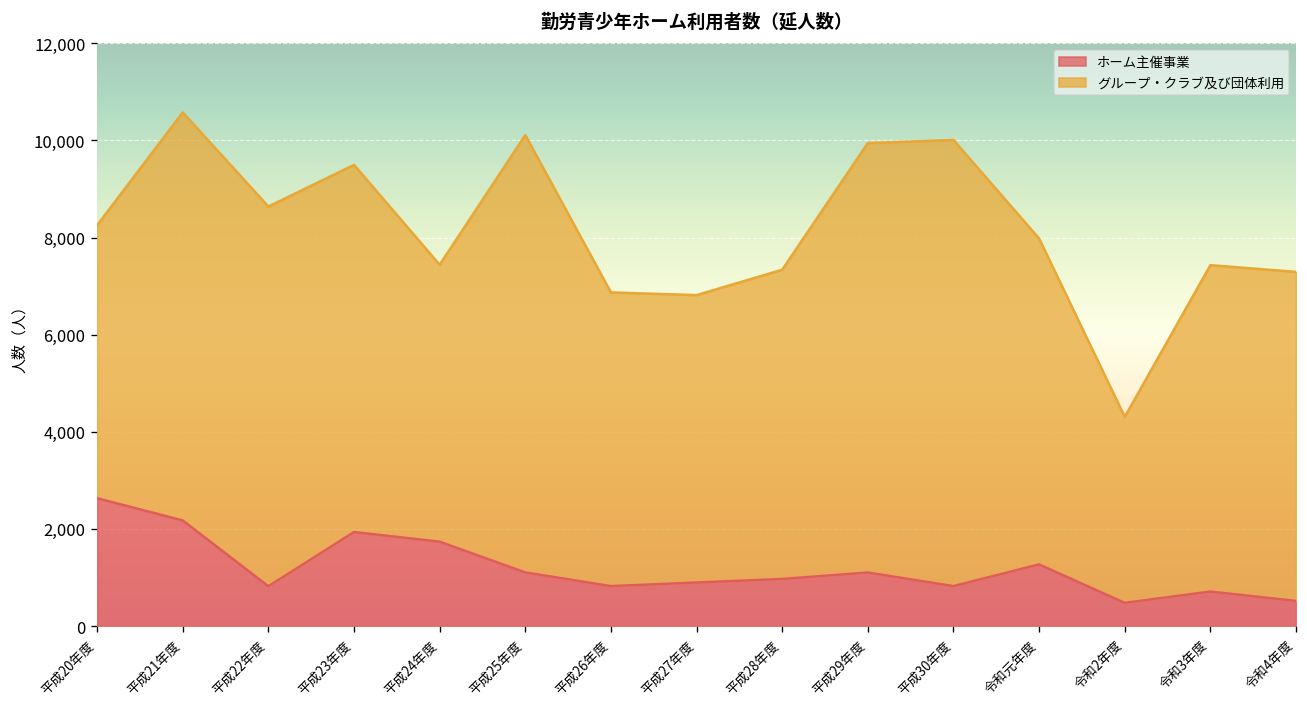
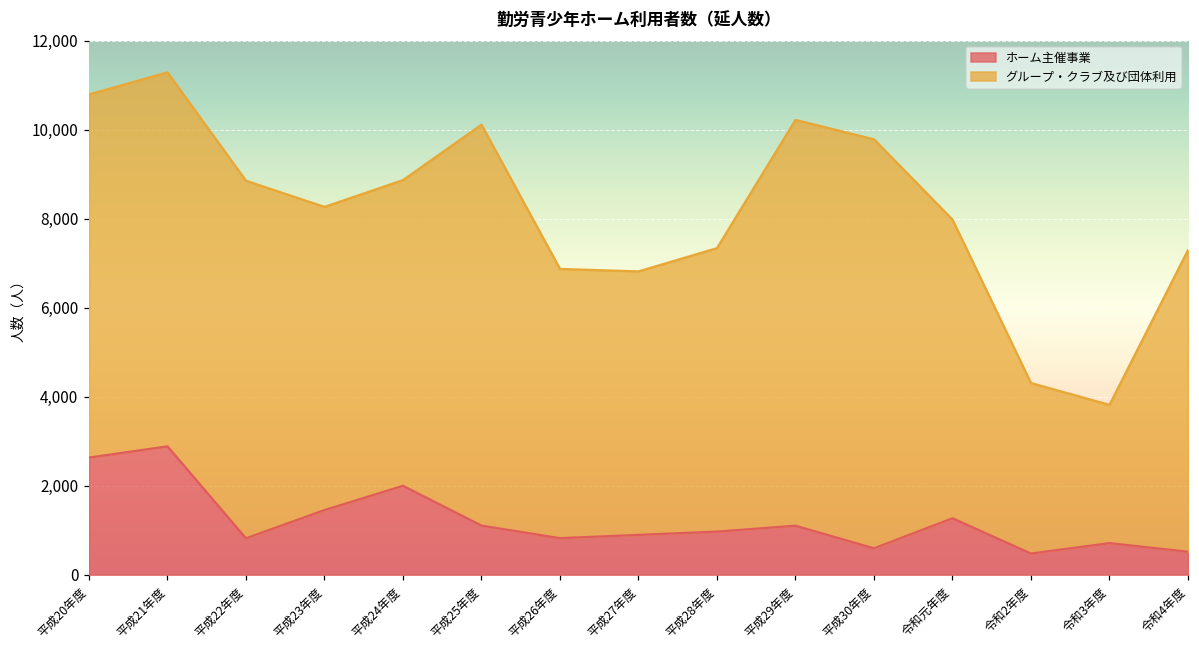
グループ・クラブ及び団体利用, 平成20年度: 5,600 -> 8,200
ホーム主催事業, 平成21年度: 2,200 -> 2,900
グループ・クラブ及び団体利用, 平成22年度: 7,800 -> 8,000
ホーム主催事業, 平成23年度: 1,900 -> 1,500
グループ・クラブ及び団体利用, 平成23年度: 7,600 -> 6,800
ホーム主催事業, 平成24年度: 1,700 -> 2,000
グループ・クラブ及び団体利用, 平成24年度: 5,700 -> 6,900
グループ・クラブ及び団体利用, 平成29年度: 8,800 -> 9,100
ホーム主催事業, 平成30年度: 800 -> 600
グループ・クラブ及び団体利用, 令和3年度: 6,700 -> 3,100
